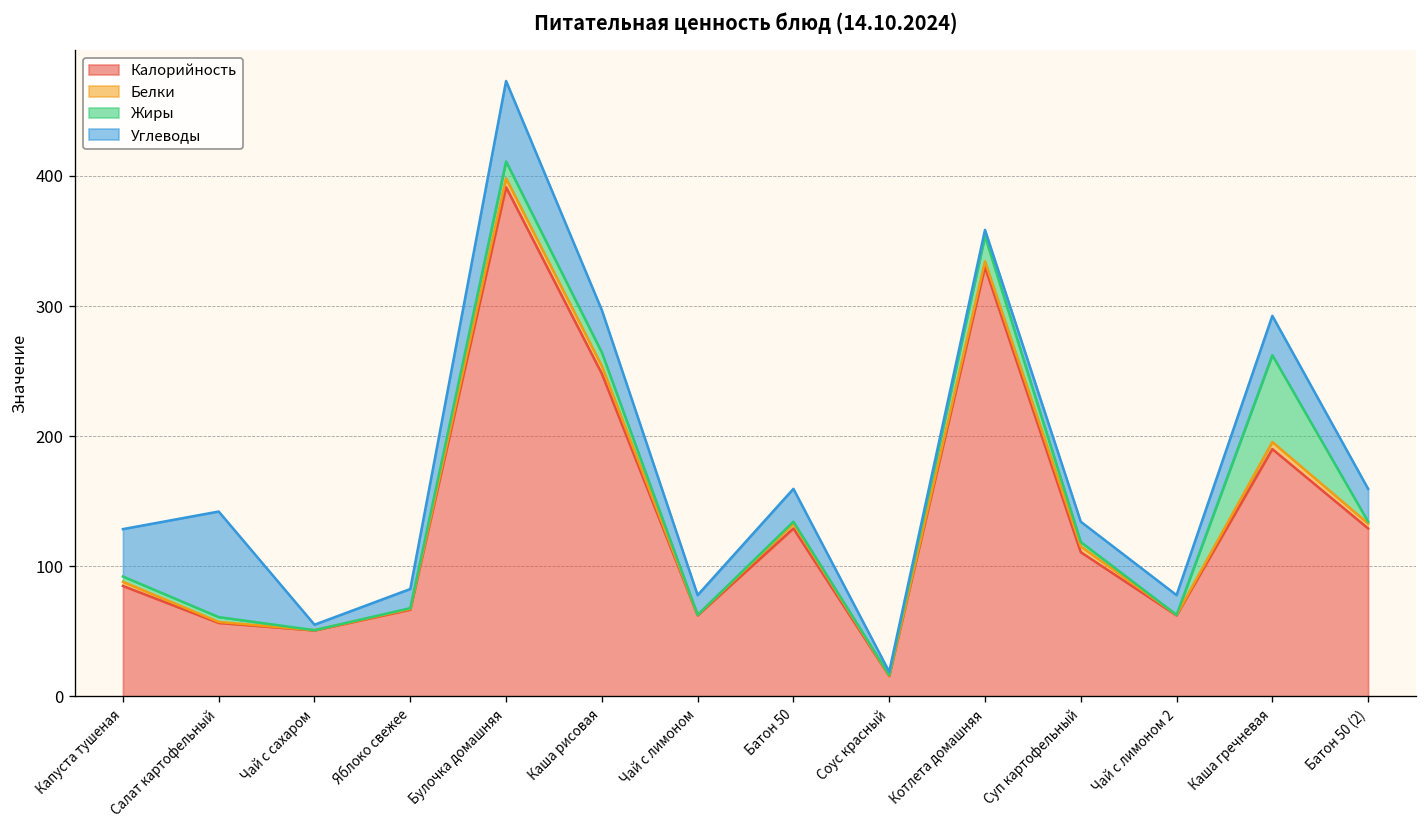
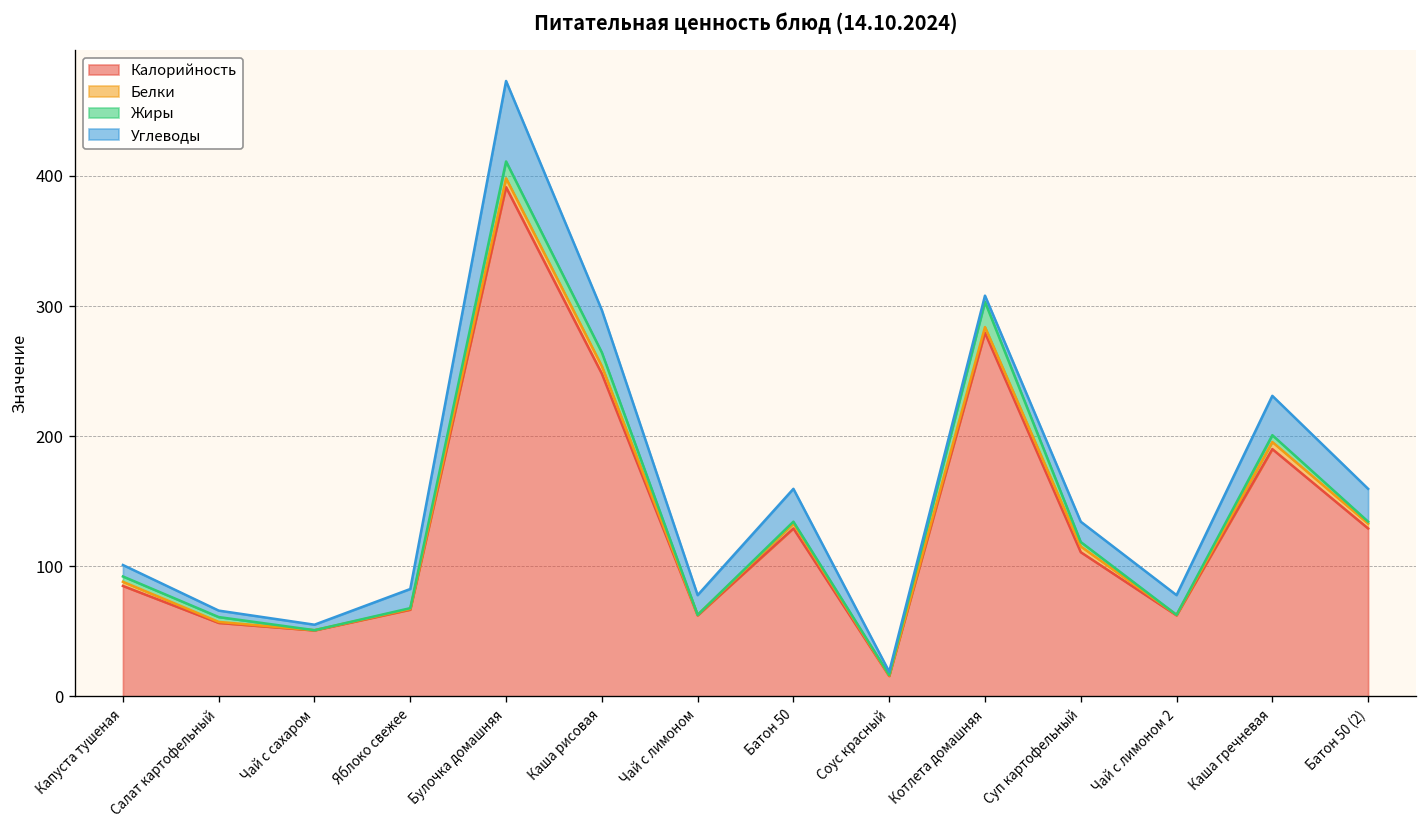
Углеводы, Капуста тушеная: 36 -> 9
Углеводы, Салат картофельный: 81 -> 5
Калорийность, Котлета домашняя: 330 -> 279
Жиры, Каша гречневая: 67 -> 5
